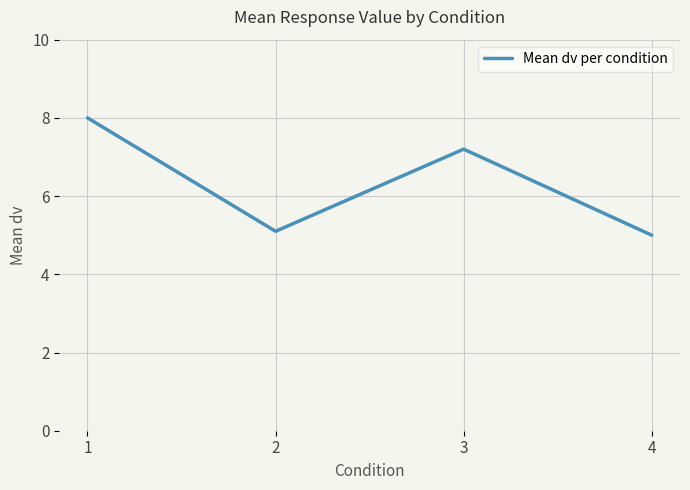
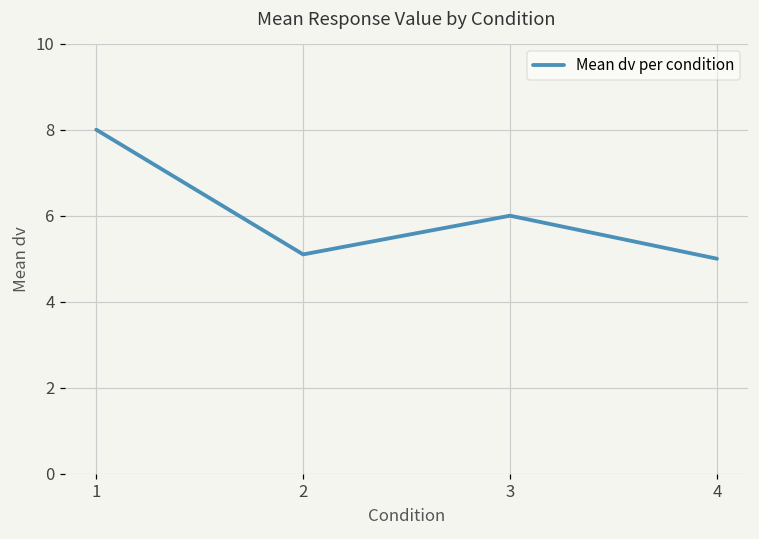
3: 7.2 -> 6.0
